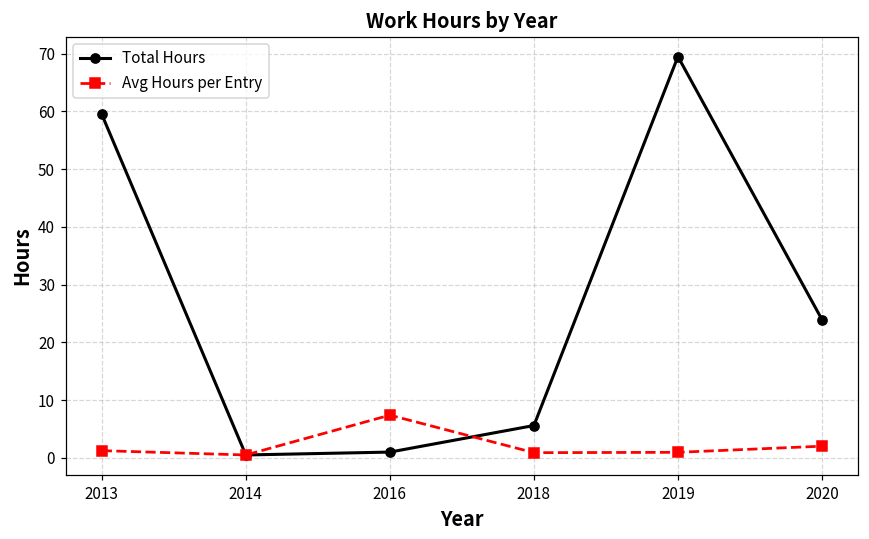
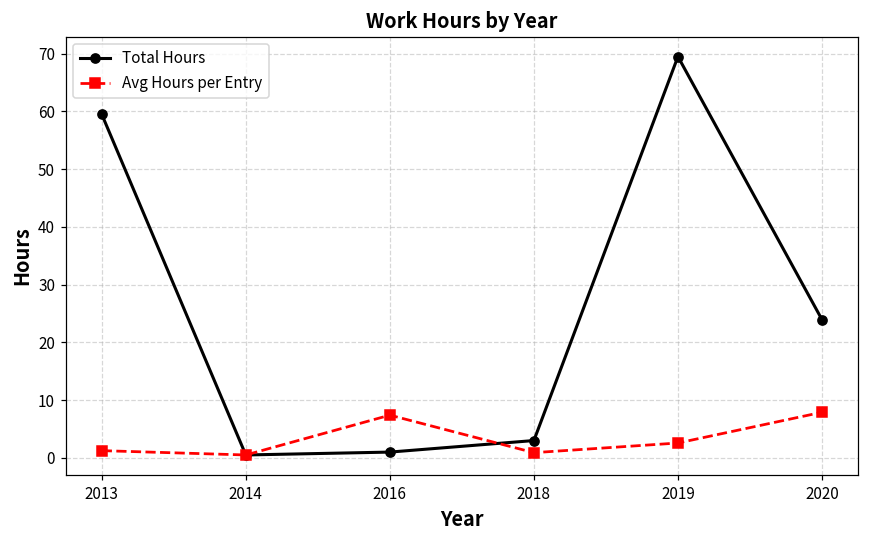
Total Hours, 2018: 6 -> 3
Avg Hours per Entry, 2019: 1 -> 3
Avg Hours per Entry, 2020: 2 -> 8
